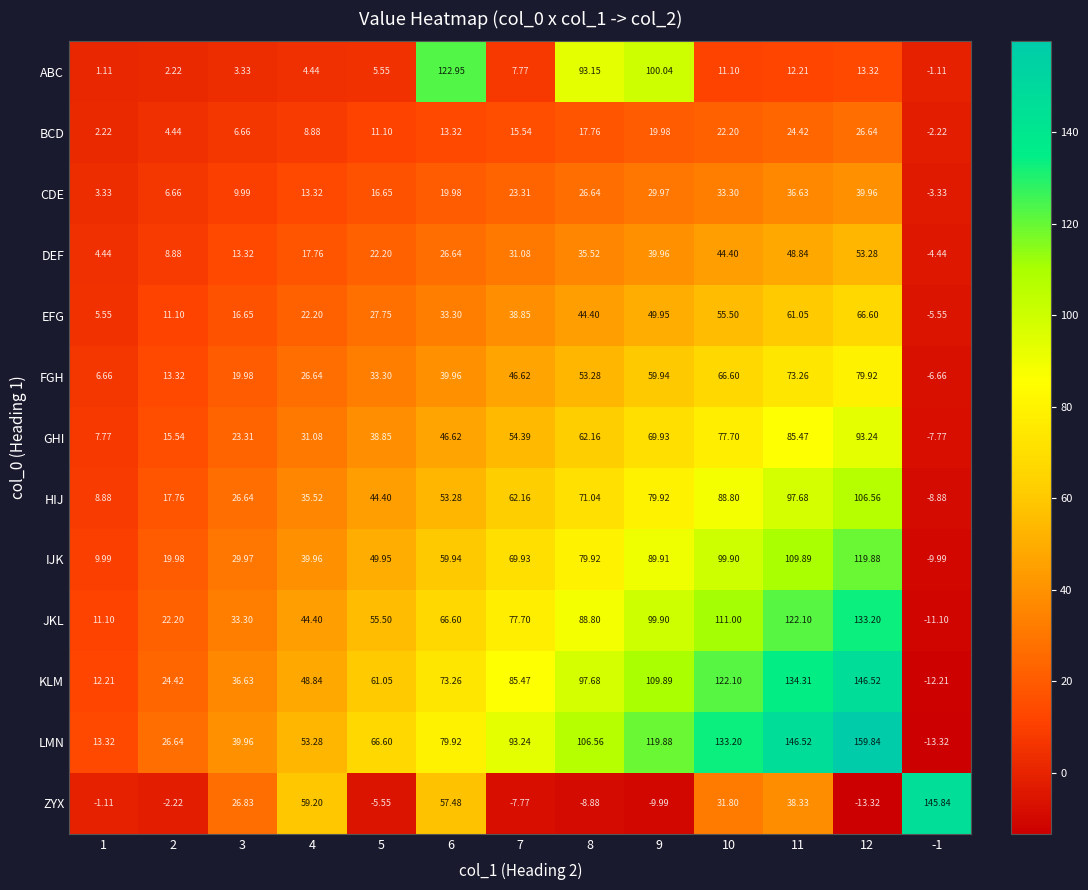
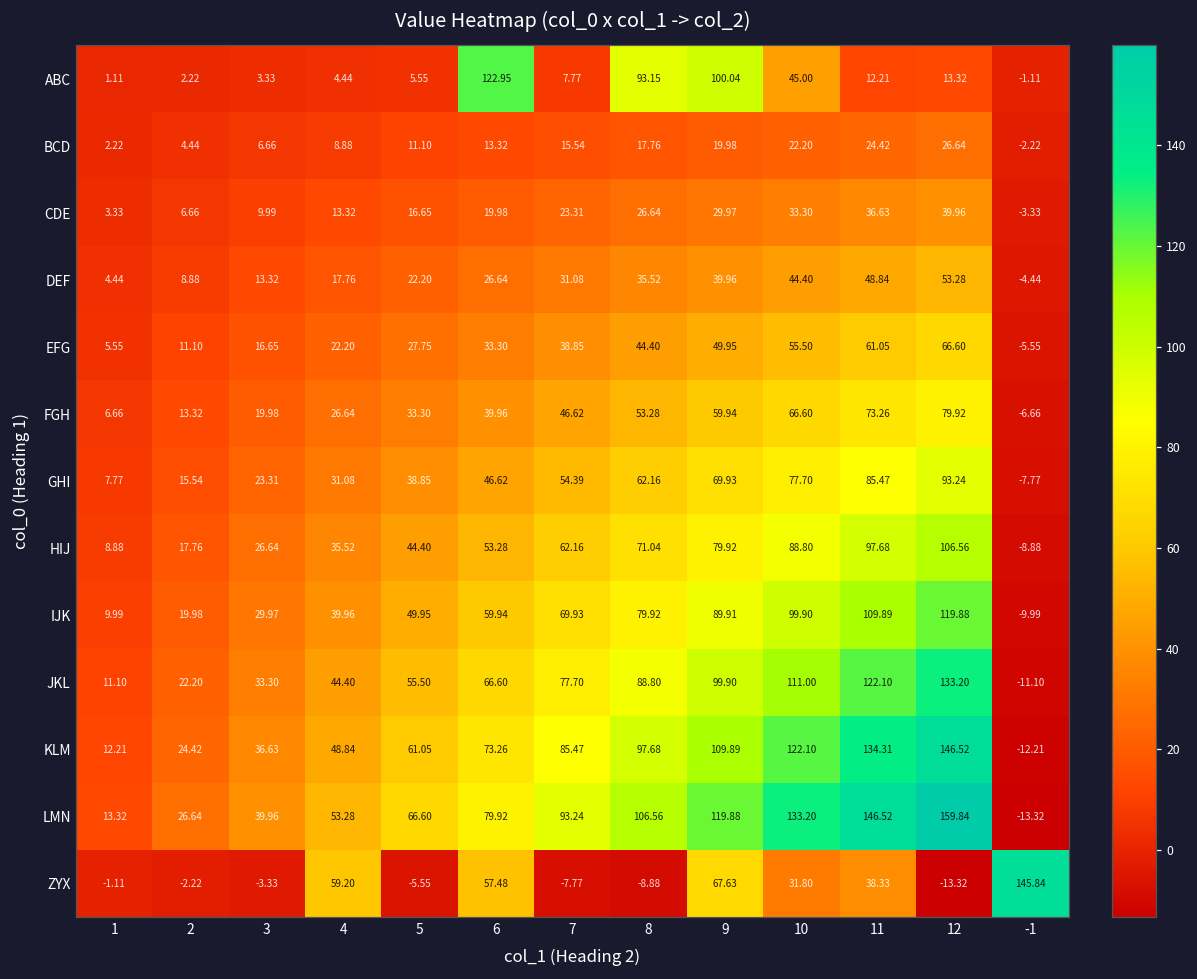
ABC, 10: 11.10 -> 45.00
ZYX, 3: 26.83 -> -3.33
ZYX, 9: -9.99 -> 67.63
